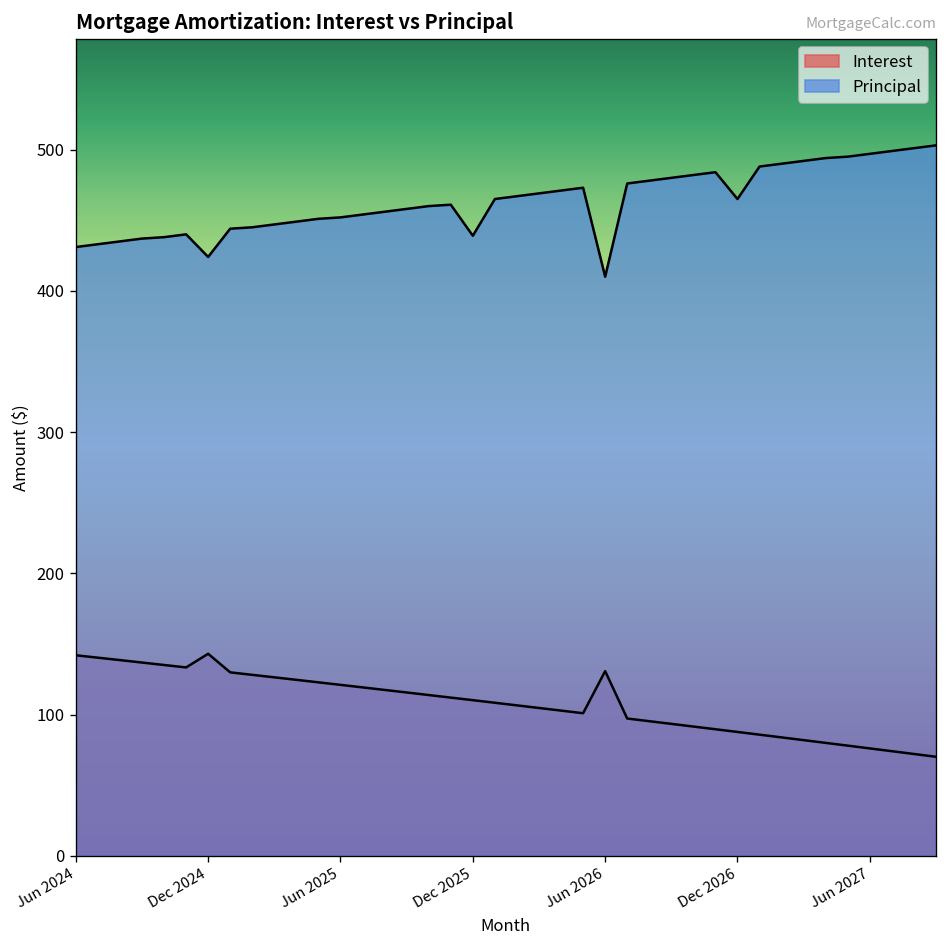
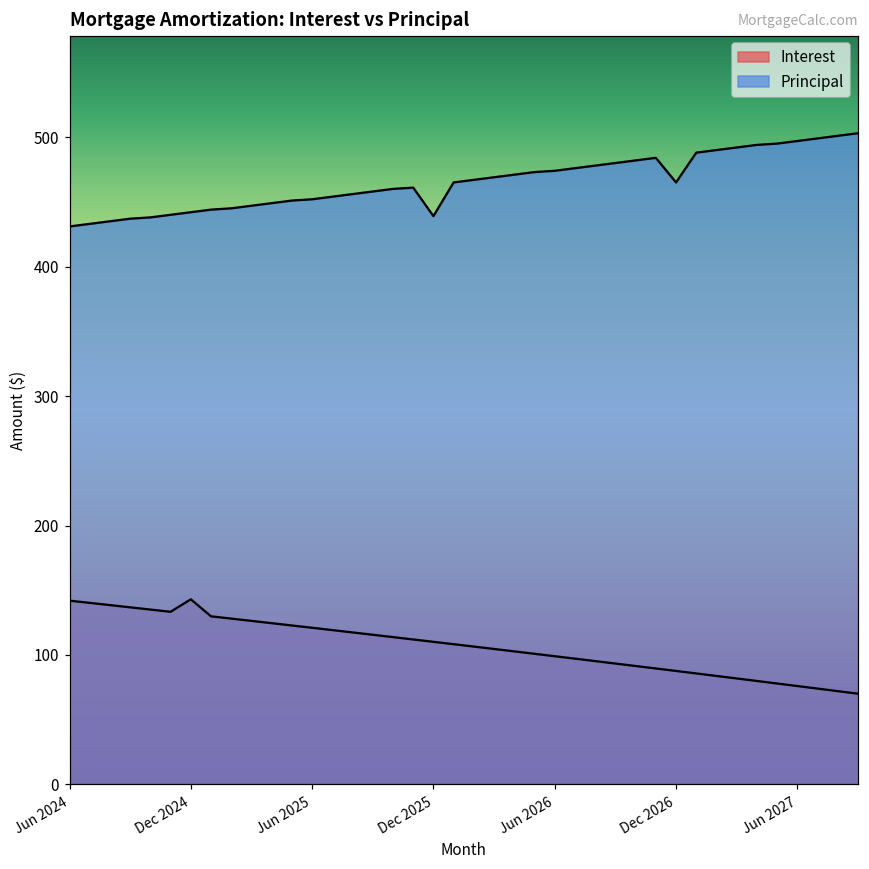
Principal, Dec 2024: 424 -> 442
Interest, Jun 2026: 131 -> 99
Principal, Jun 2026: 410 -> 474
